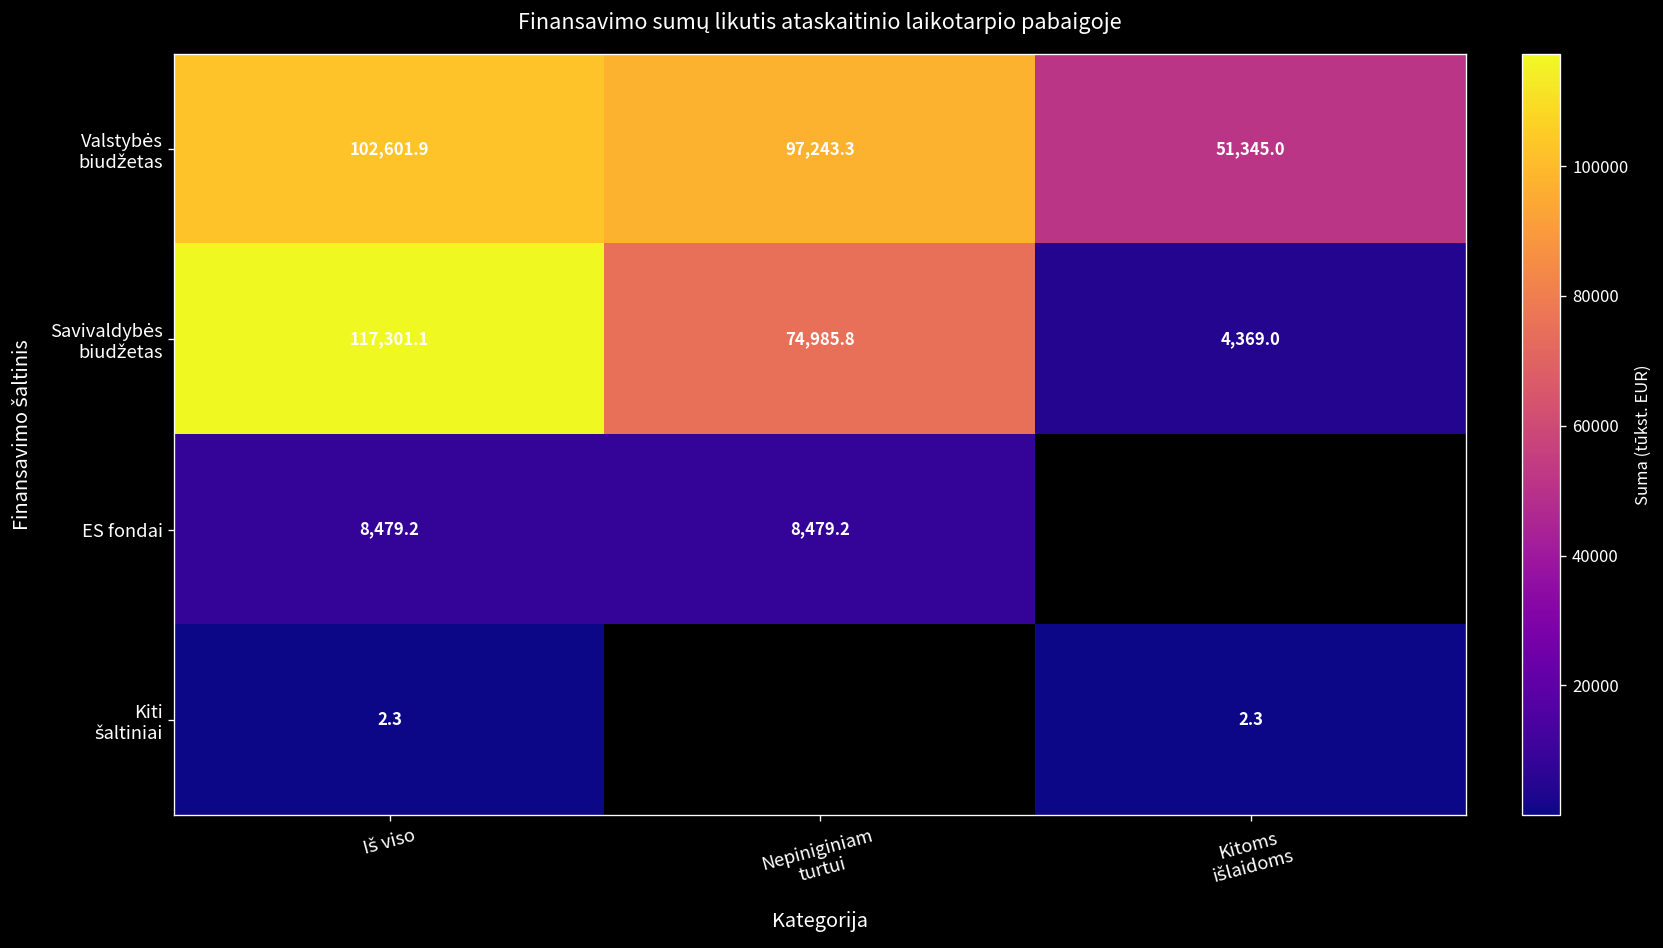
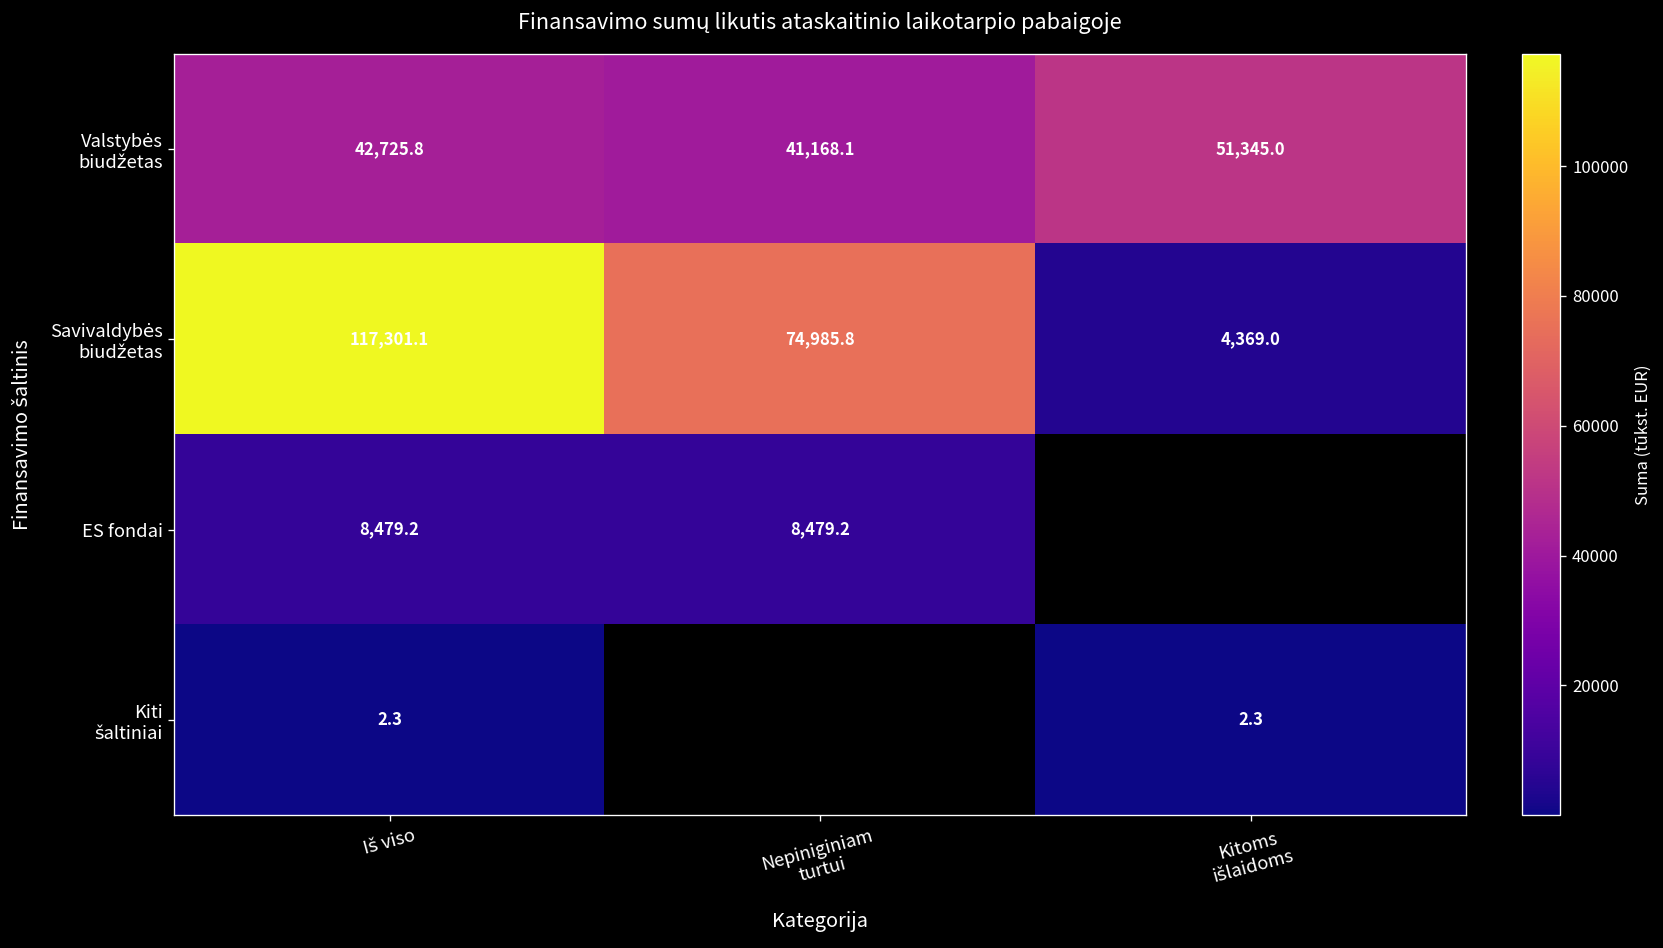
Valstybės biudžetas, Iš viso: 102,601.9 -> 42,725.8
Valstybės biudžetas, Nepiniginiam turtui: 97,243.3 -> 41,168.1
